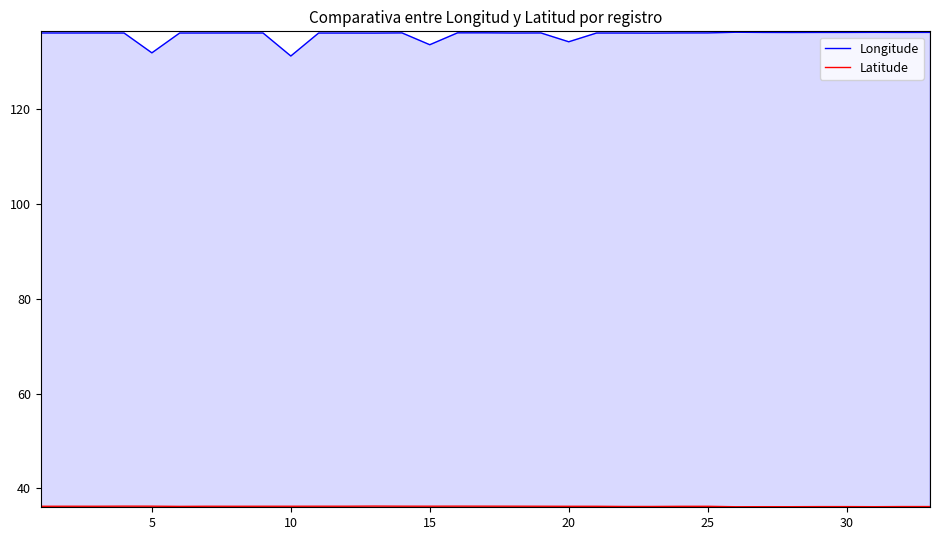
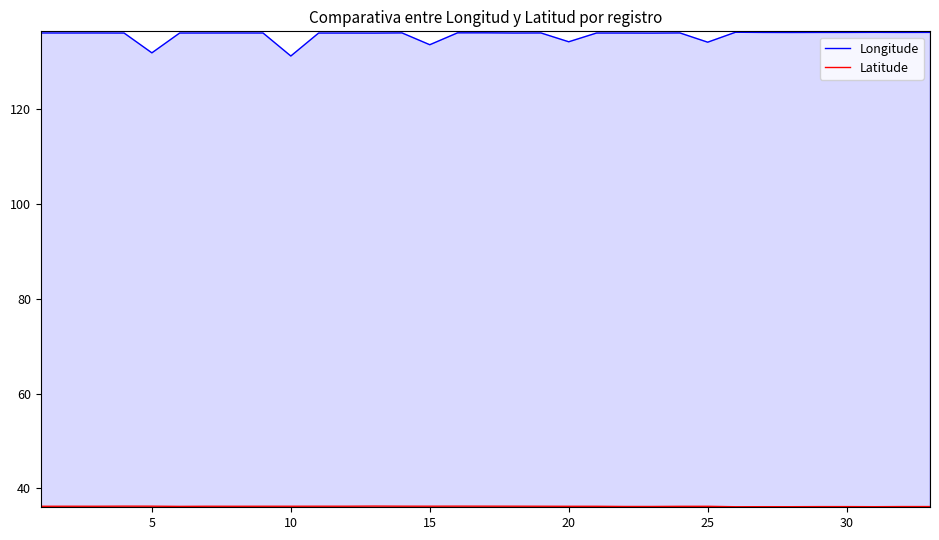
Longitude, 25: 136 -> 134
